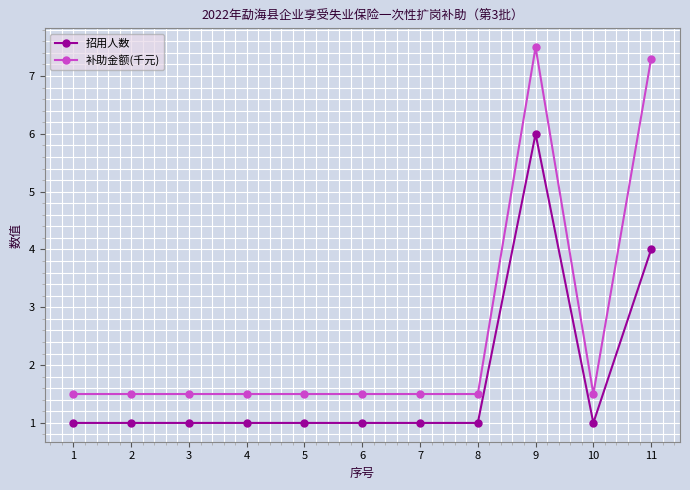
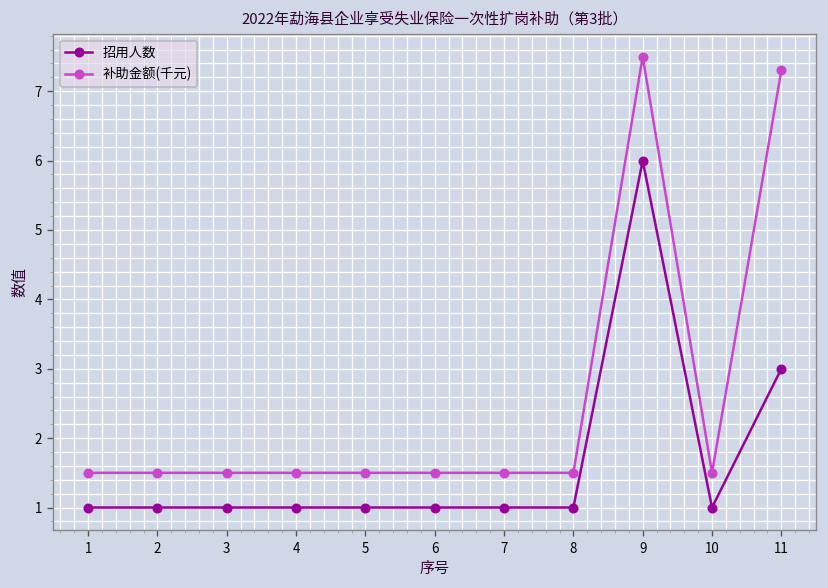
招用人数, 11: 4 -> 3
